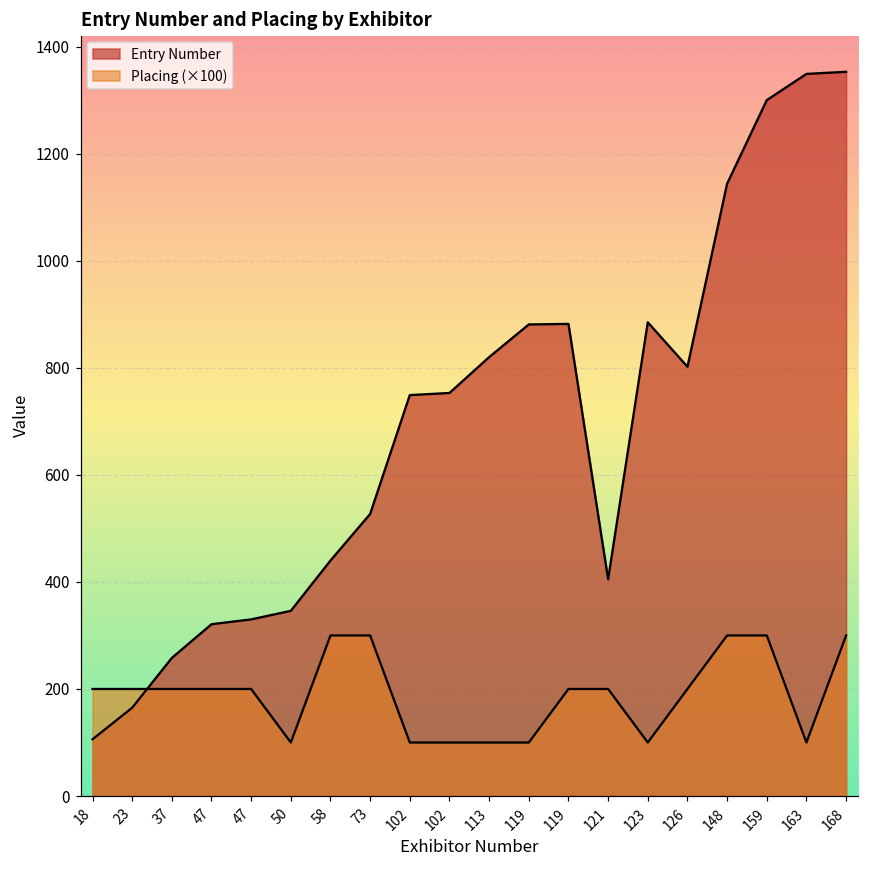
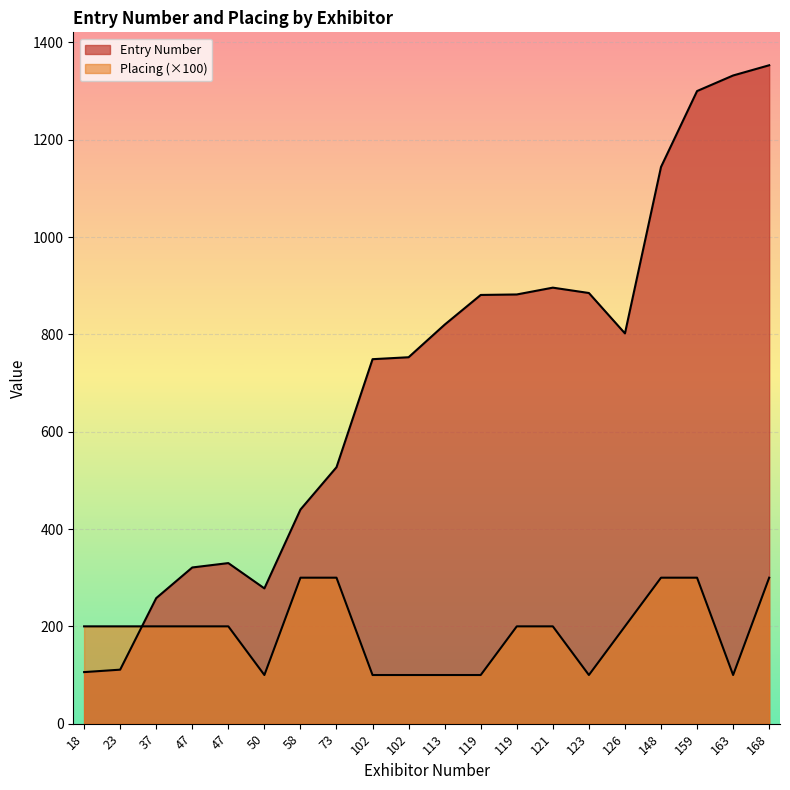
Entry Number, 23: 170 -> 110
Entry Number, 50: 350 -> 280
Entry Number, 121: 410 -> 900
Entry Number, 163: 1350 -> 1330
